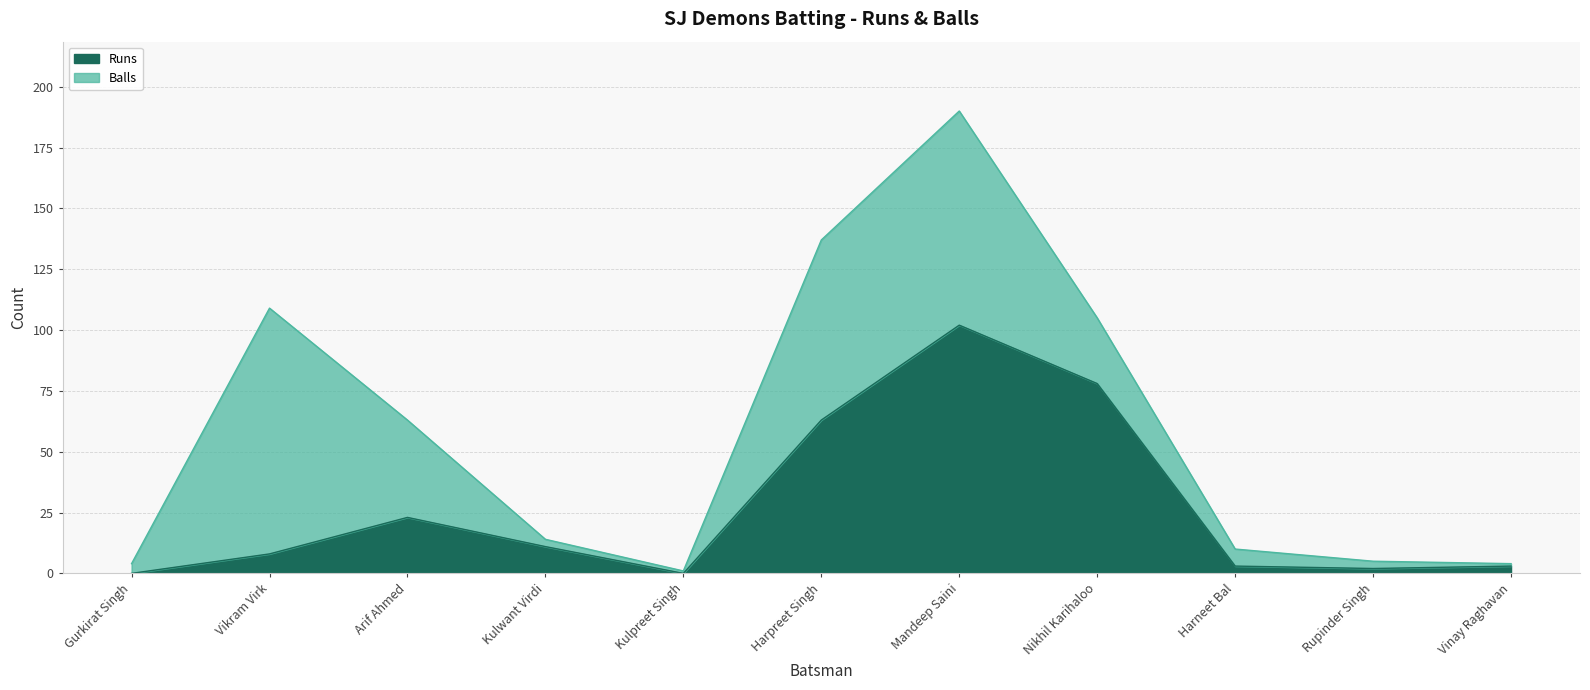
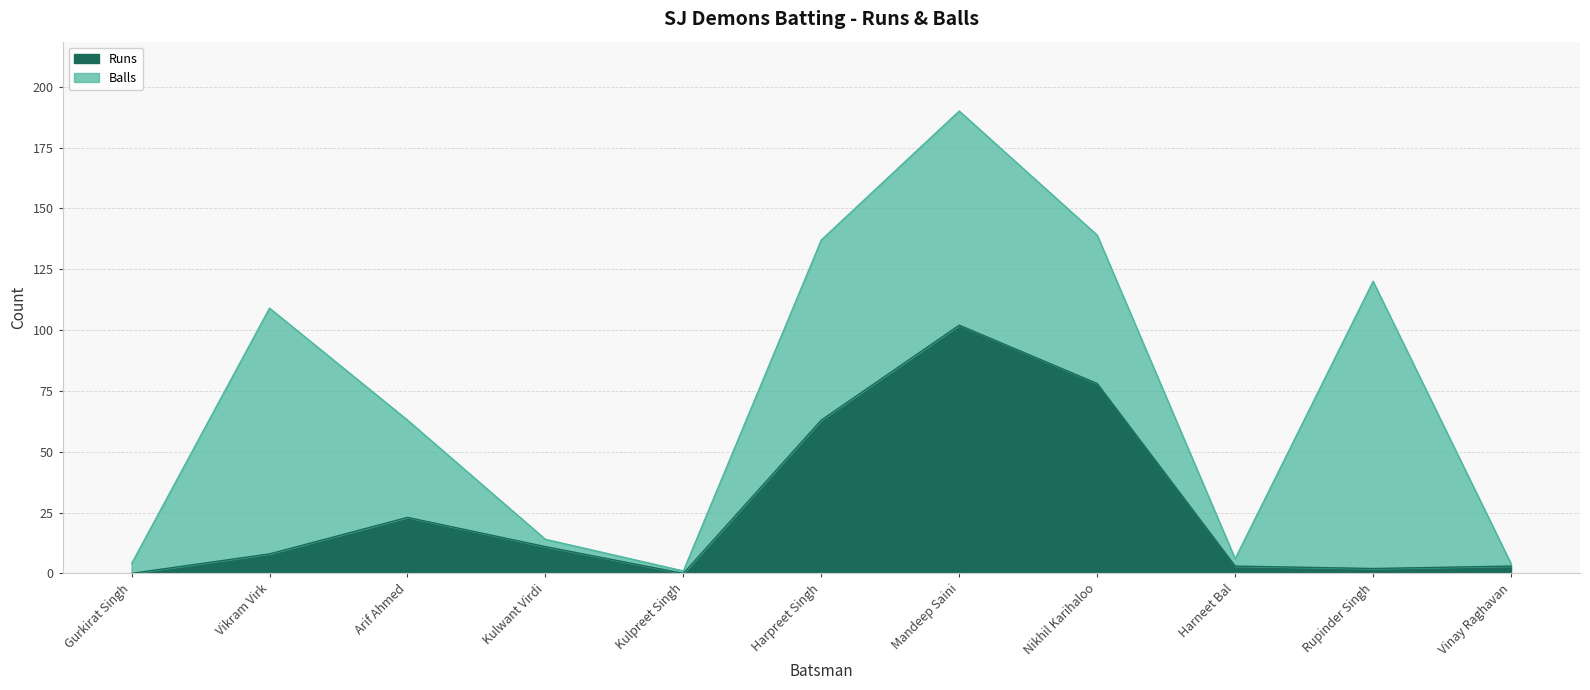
Balls, Nikhil Karihaloo: 27 -> 61
Balls, Harneet Bal: 7 -> 3
Balls, Rupinder Singh: 3 -> 118
